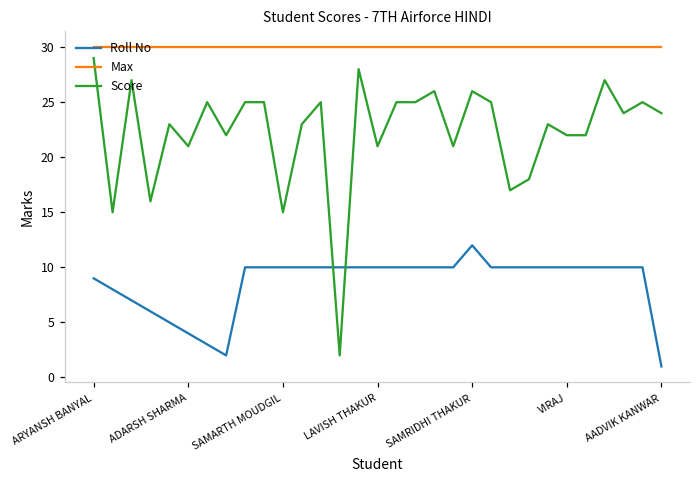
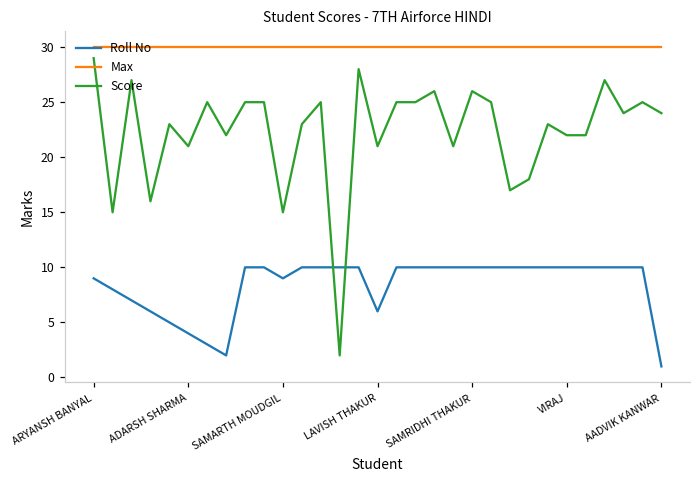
Roll No, SAMARTH MOUDGIL: 10 -> 9
Roll No, LAVISH THAKUR: 10 -> 6
Roll No, SAMRIDHI THAKUR: 12 -> 10
